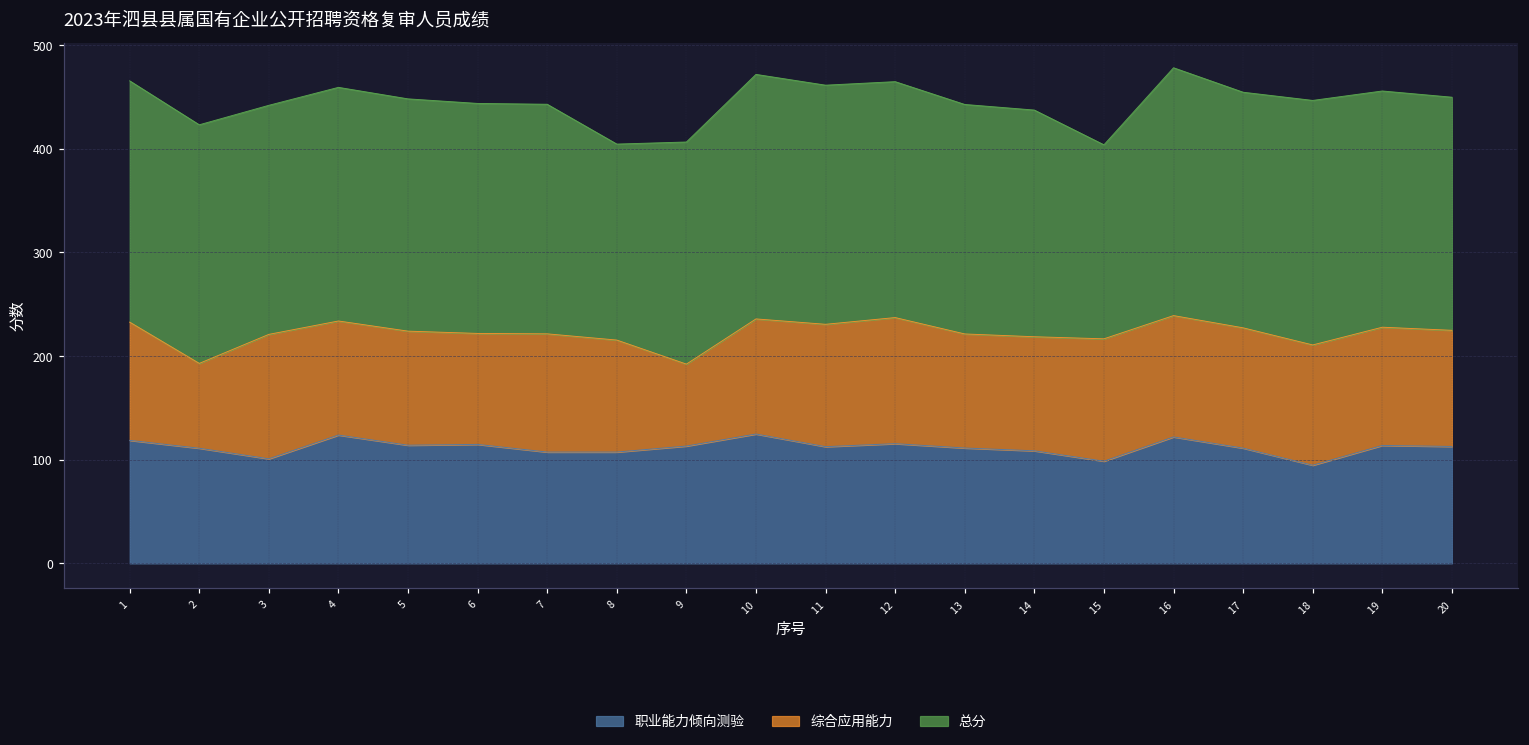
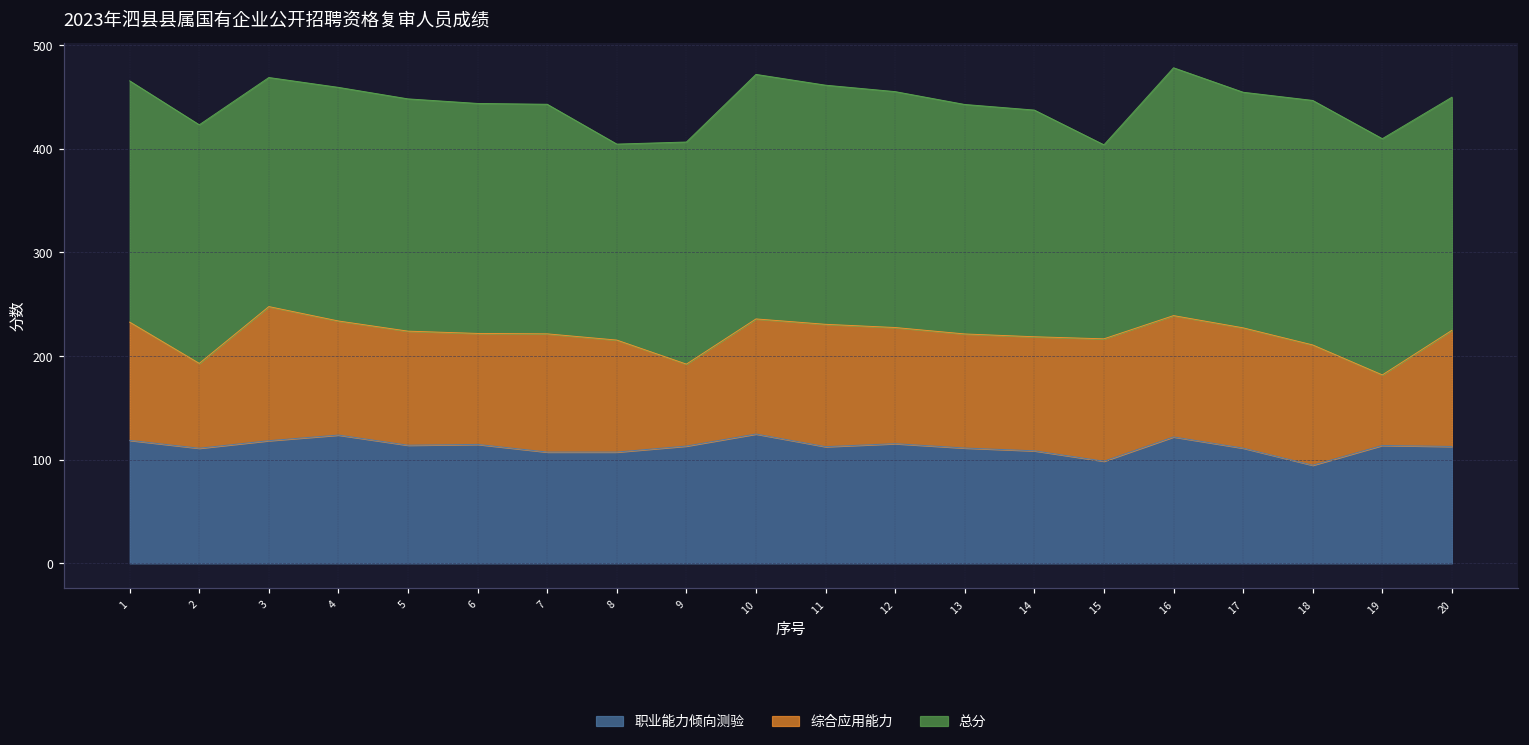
职业能力倾向测验, 3: 100 -> 120
综合应用能力, 3: 120 -> 130
综合应用能力, 12: 120 -> 110
综合应用能力, 19: 110 -> 70
